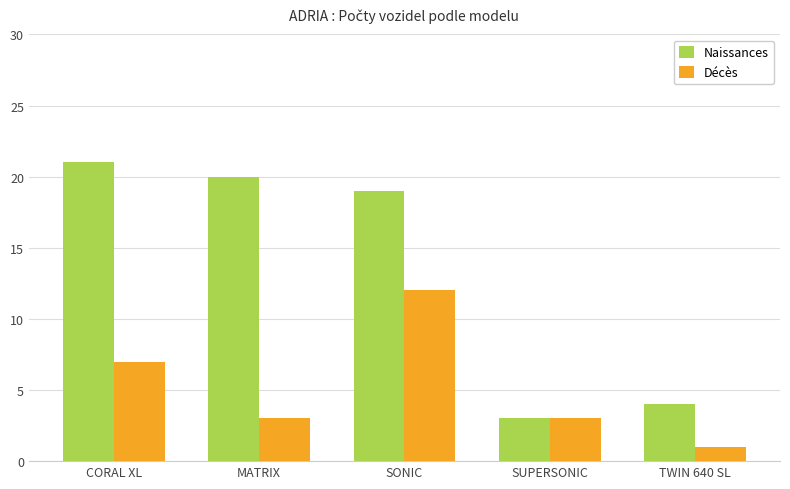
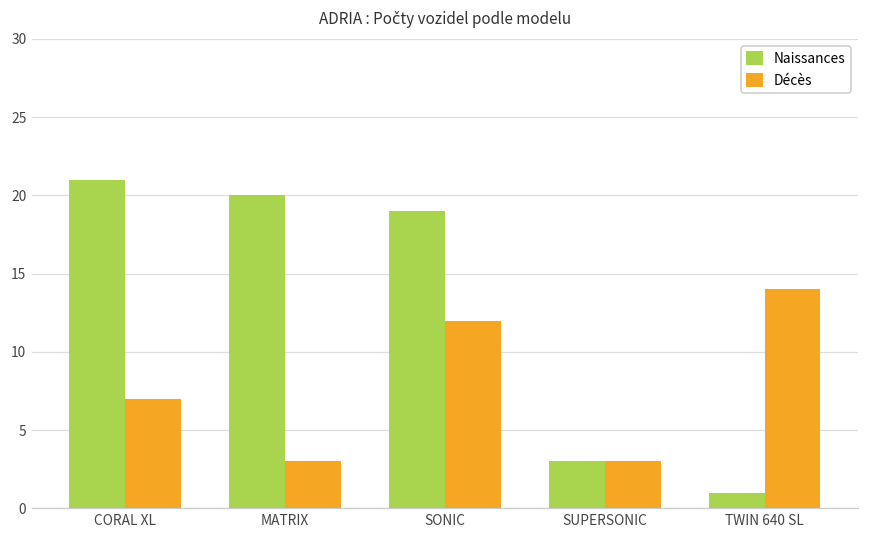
Naissances, TWIN 640 SL: 4 -> 1
Décès, TWIN 640 SL: 1 -> 14
